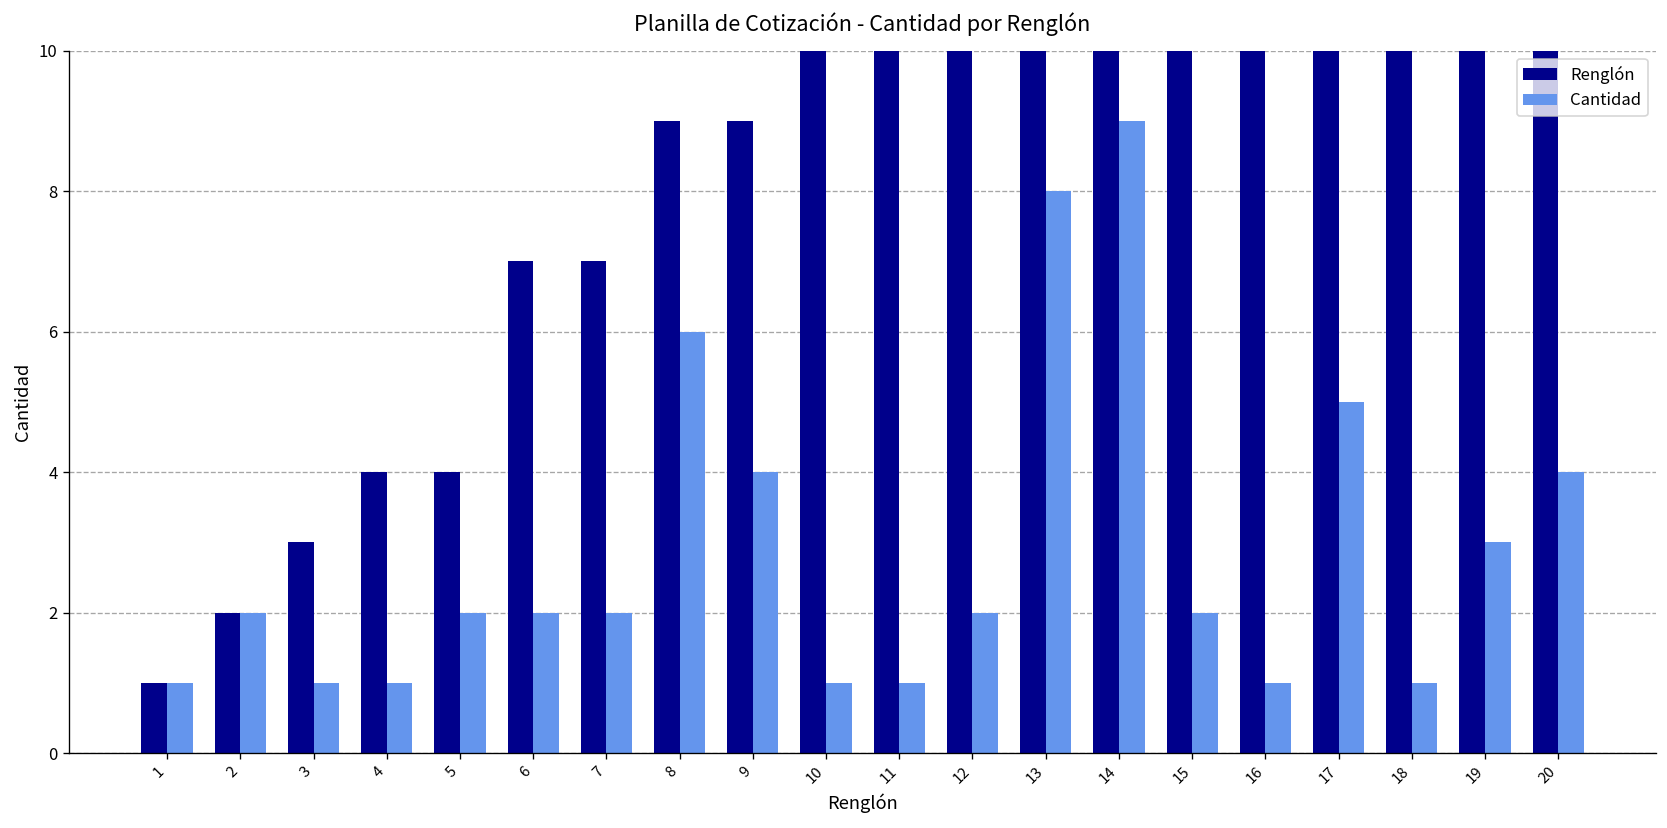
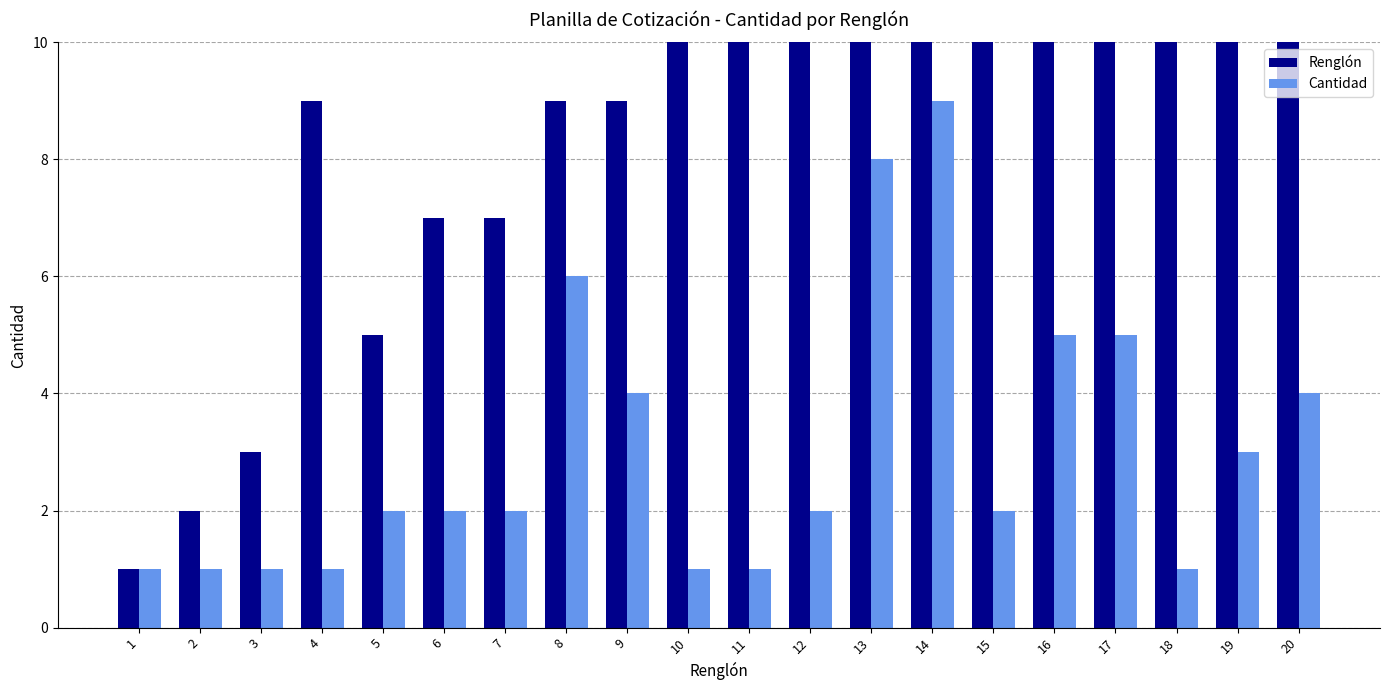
Cantidad, 2: 2 -> 1
Renglón, 4: 4 -> 9
Renglón, 5: 4 -> 5
Cantidad, 16: 1 -> 5
